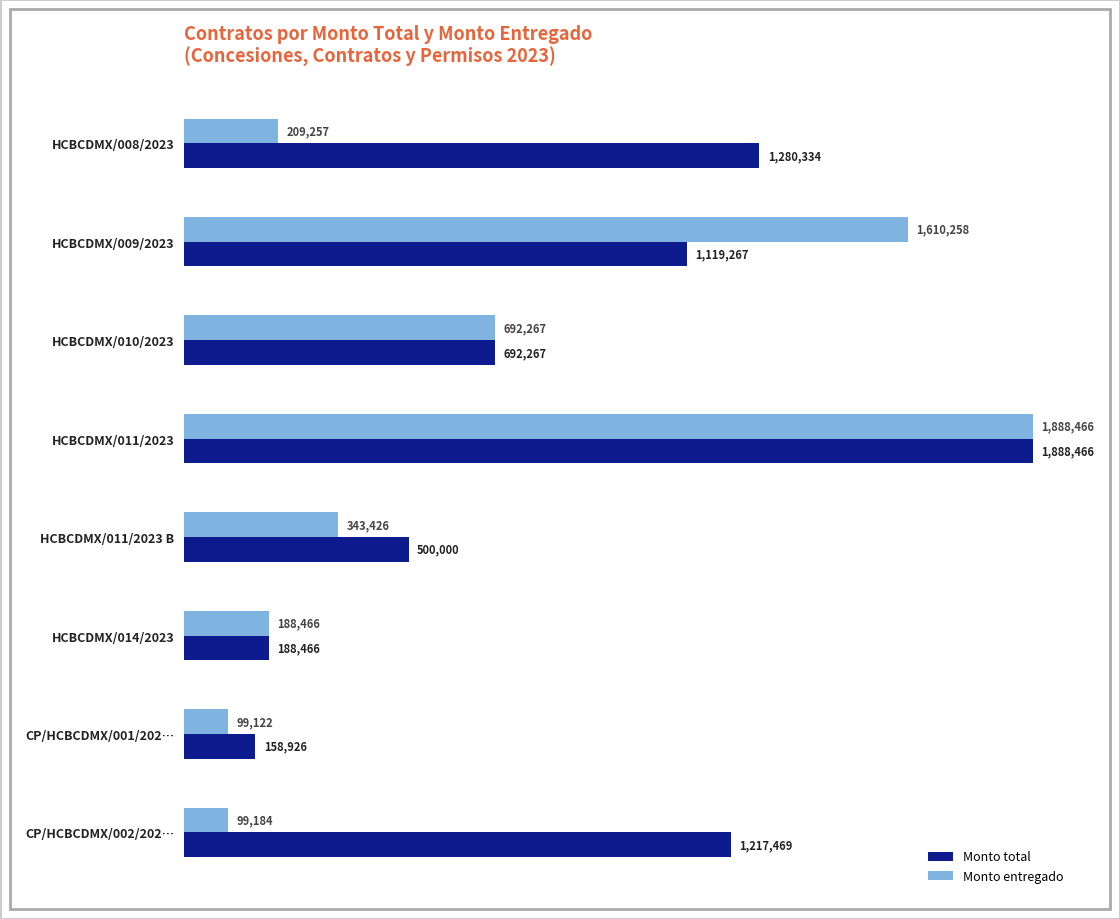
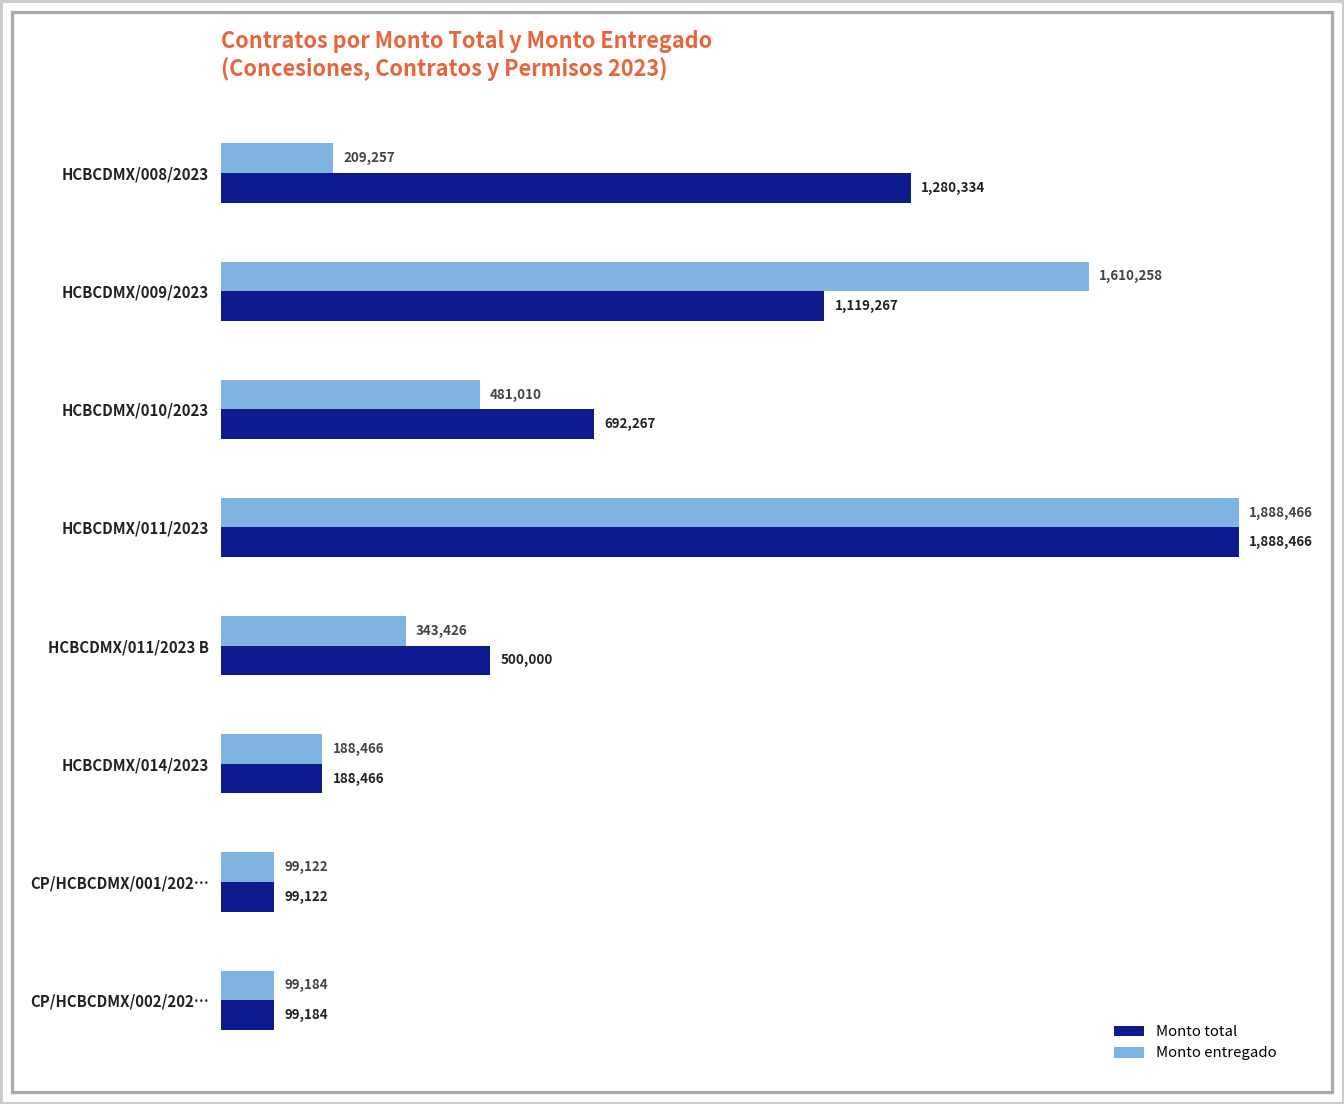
Monto entregado, HCBCDMX/010/2023: 692,267 -> 481,010
Monto total, CP/HCBCDMX/001/202…: 158,926 -> 99,122
Monto total, CP/HCBCDMX/002/202…: 1,217,469 -> 99,184
